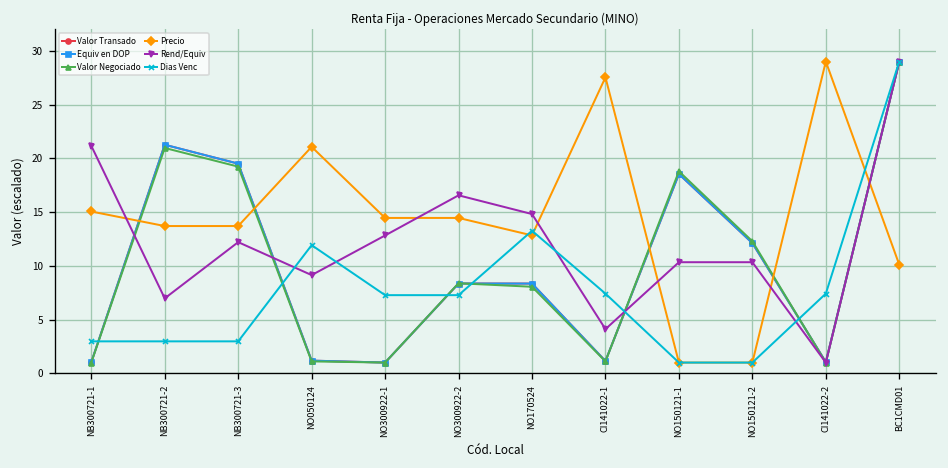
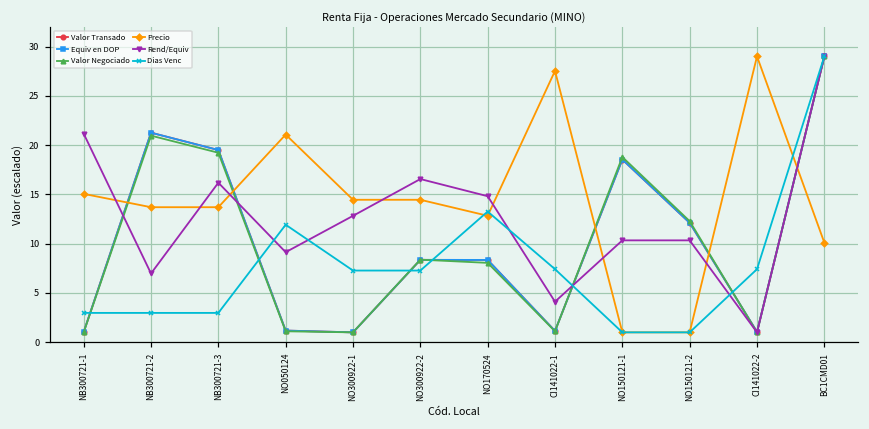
Rend/Equiv, NB300721-3: 12 -> 16
